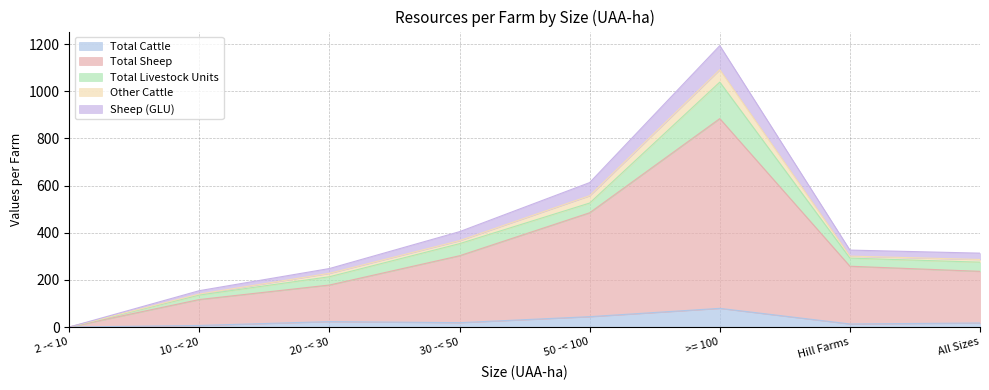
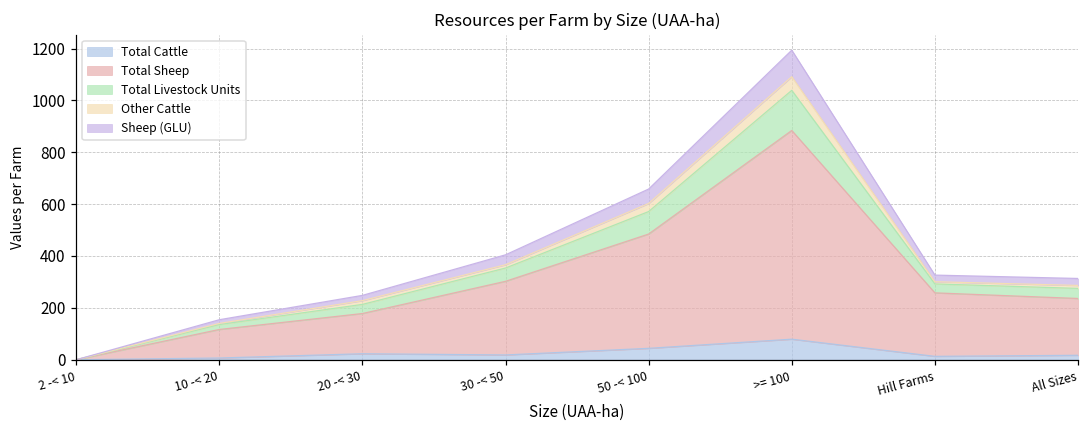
Total Livestock Units, 50 -< 100: 40 -> 90
